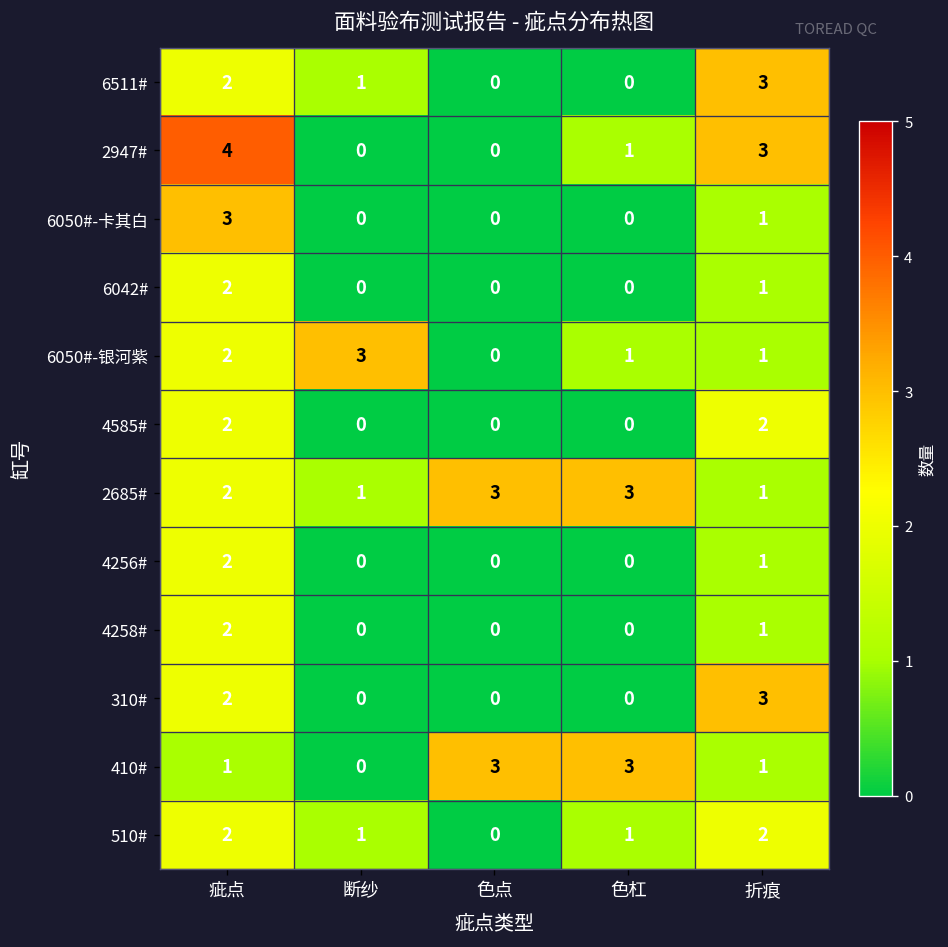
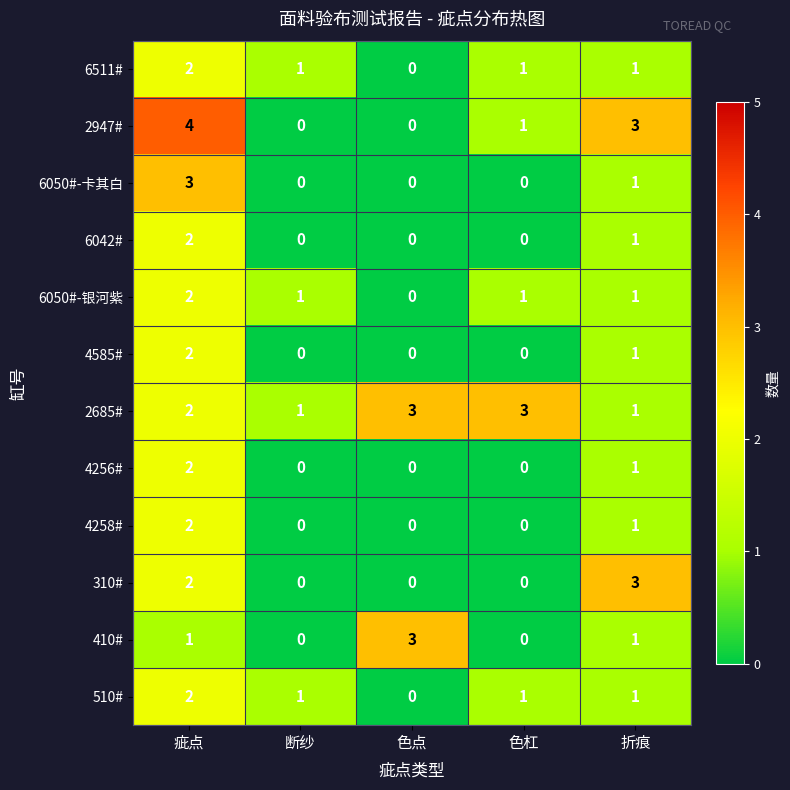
6511#, 色杠: 0 -> 1
6511#, 折痕: 3 -> 1
6050#-银河紫, 断纱: 3 -> 1
4585#, 折痕: 2 -> 1
410#, 色杠: 3 -> 0
510#, 折痕: 2 -> 1
